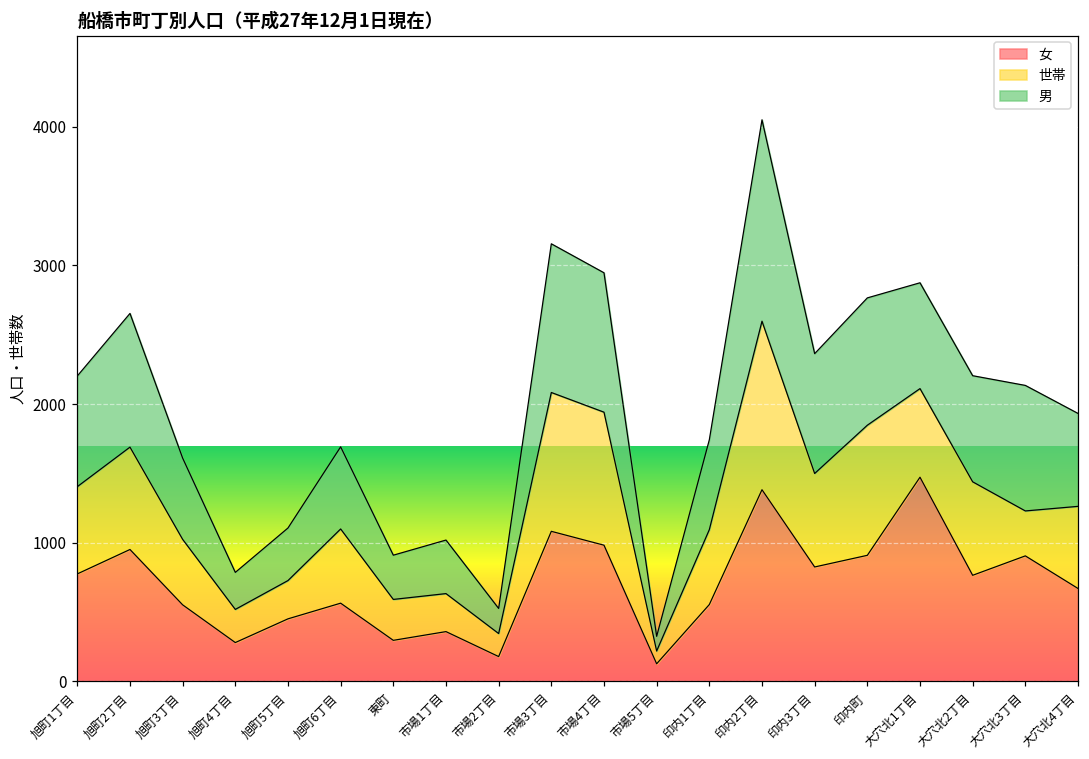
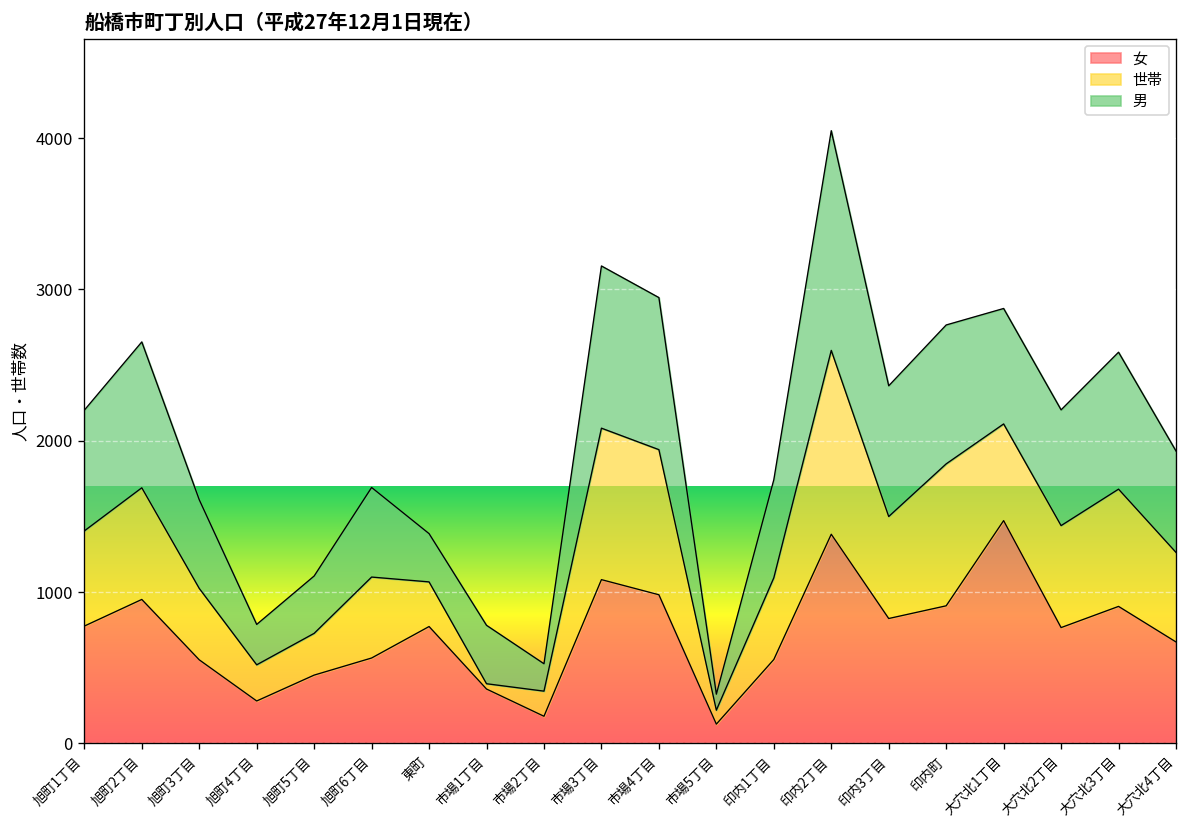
女, 東町: 300 -> 770
世帯, 市場1丁目: 270 -> 40
世帯, 大穴北3丁目: 320 -> 780
